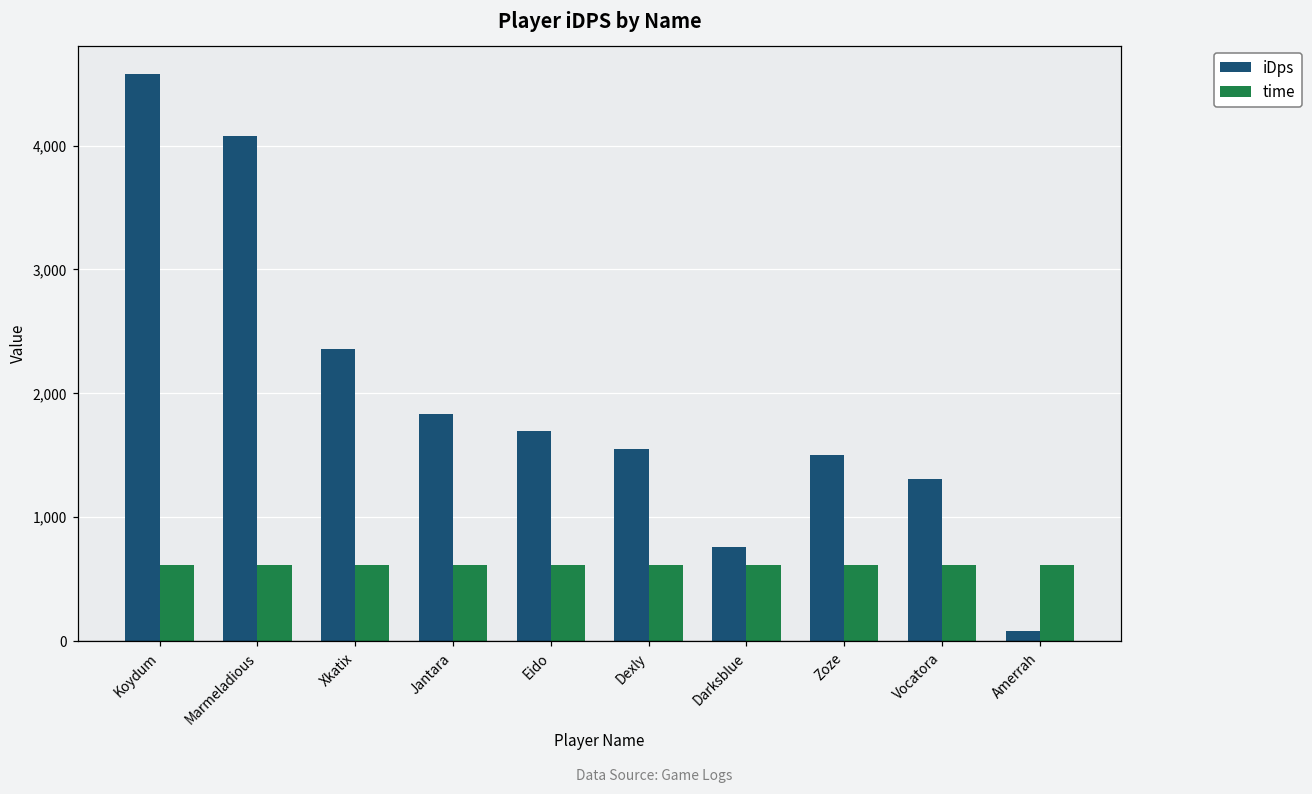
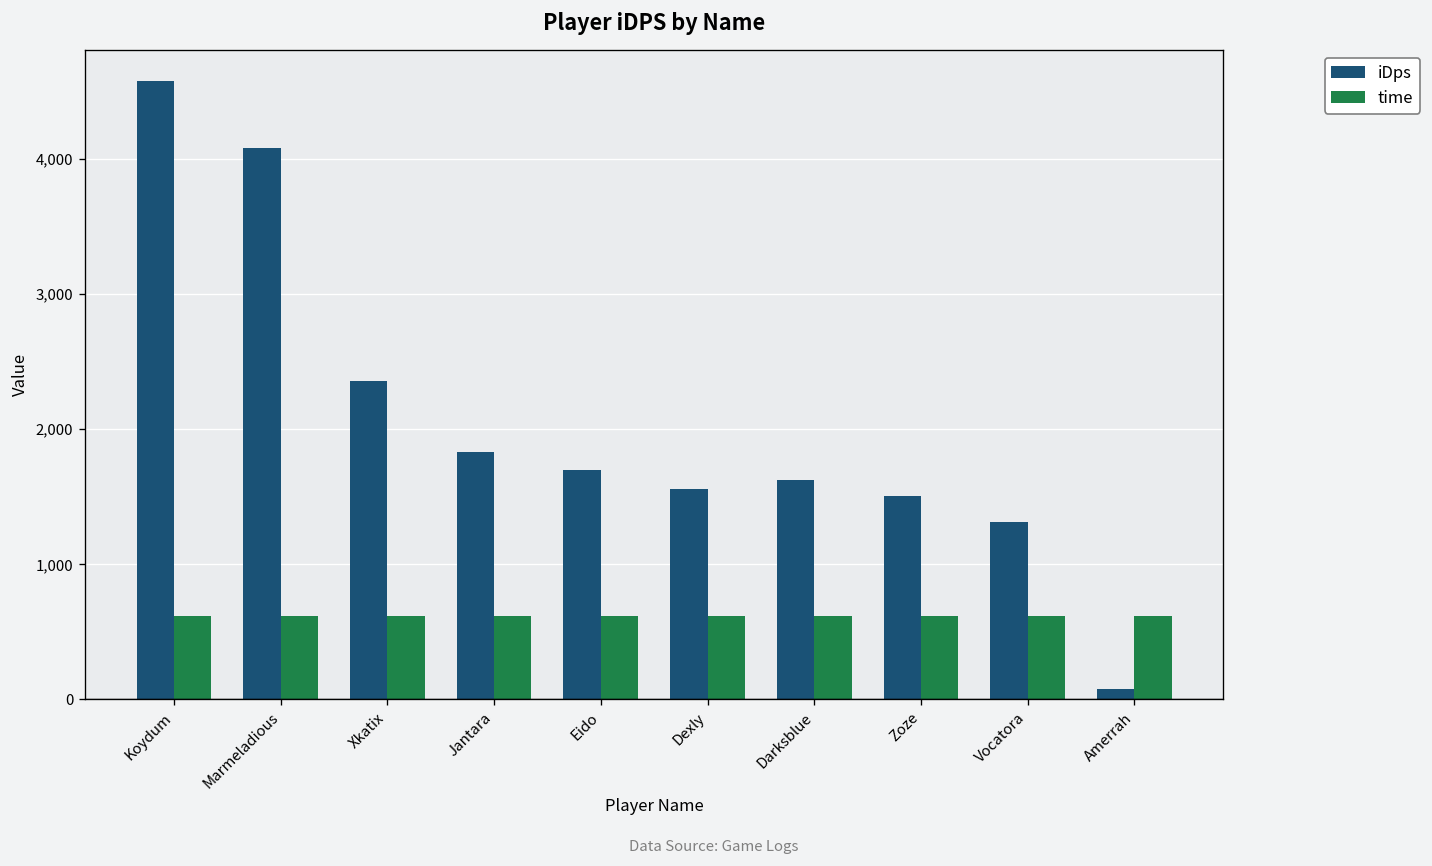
iDps, Darksblue: 760 -> 1,620
